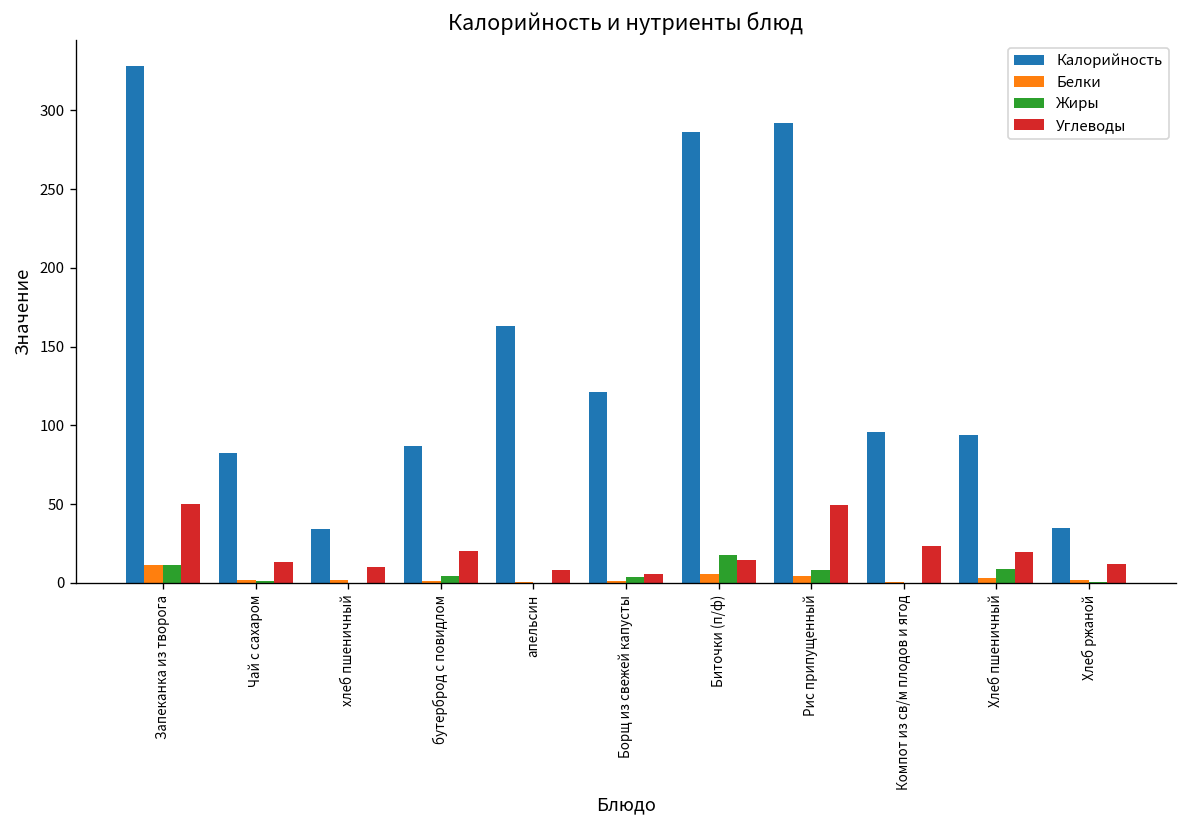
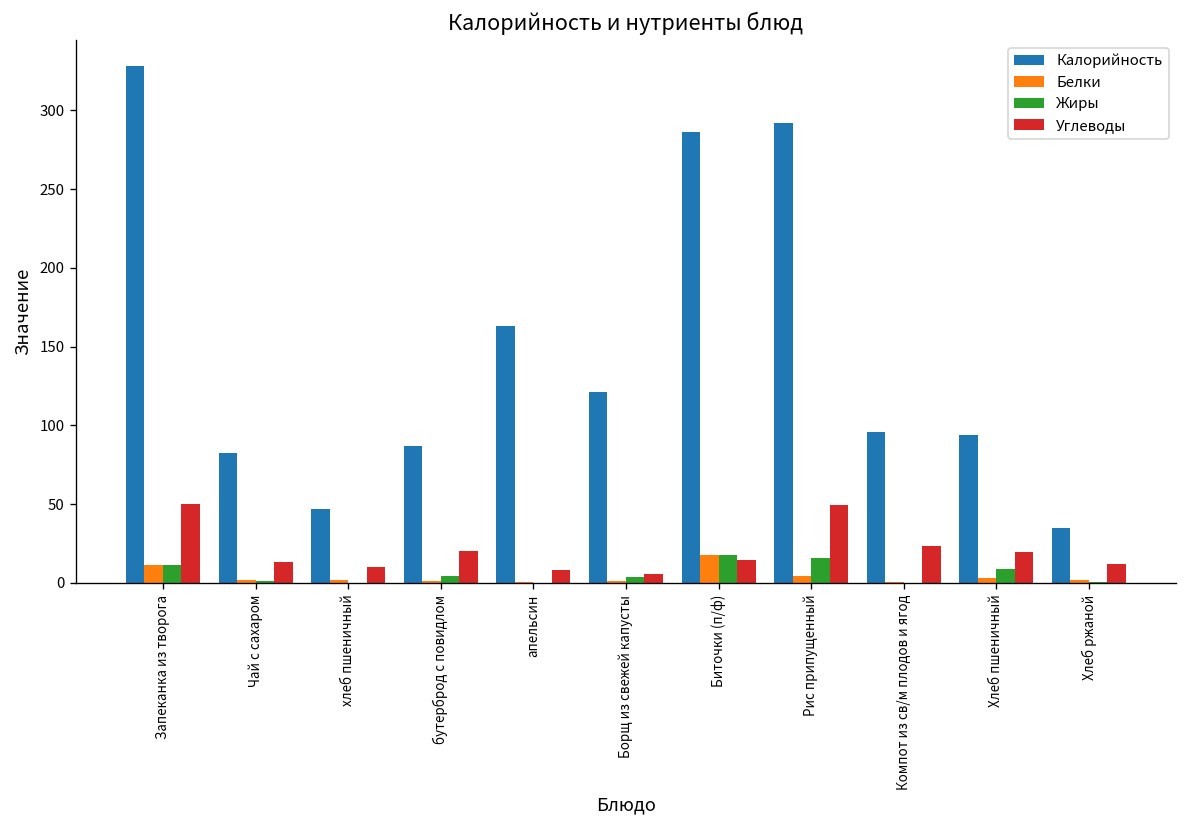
Калорийность, хлеб пшеничный: 34 -> 47
Белки, Биточки (п/ф): 6 -> 18
Жиры, Рис припущенный: 8 -> 16
